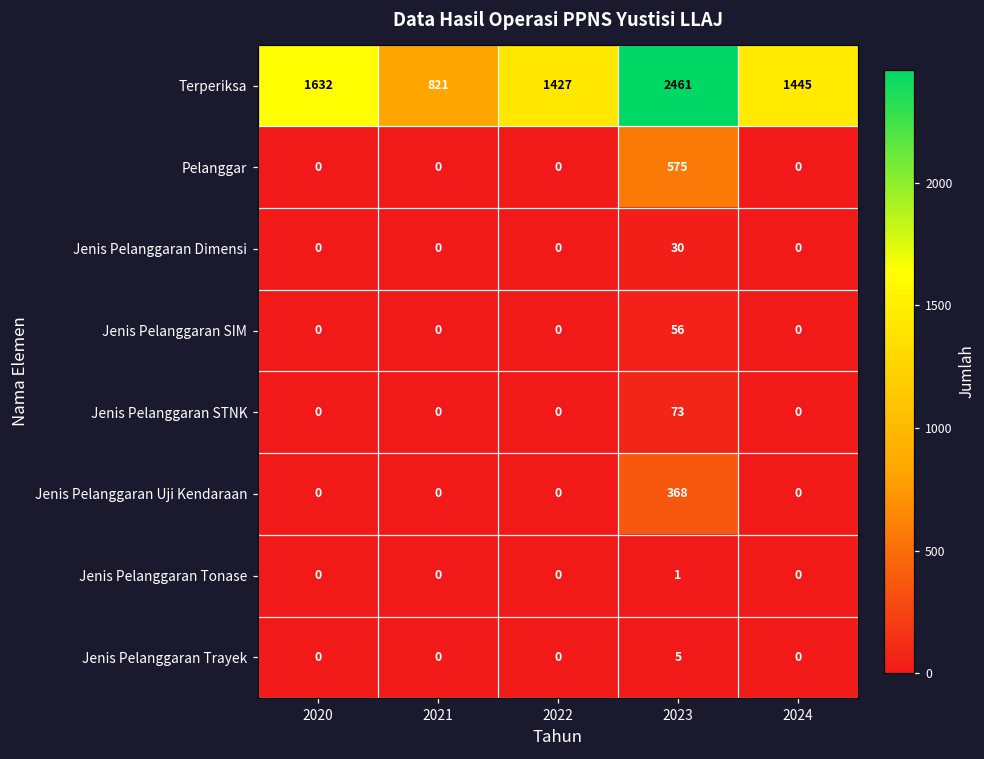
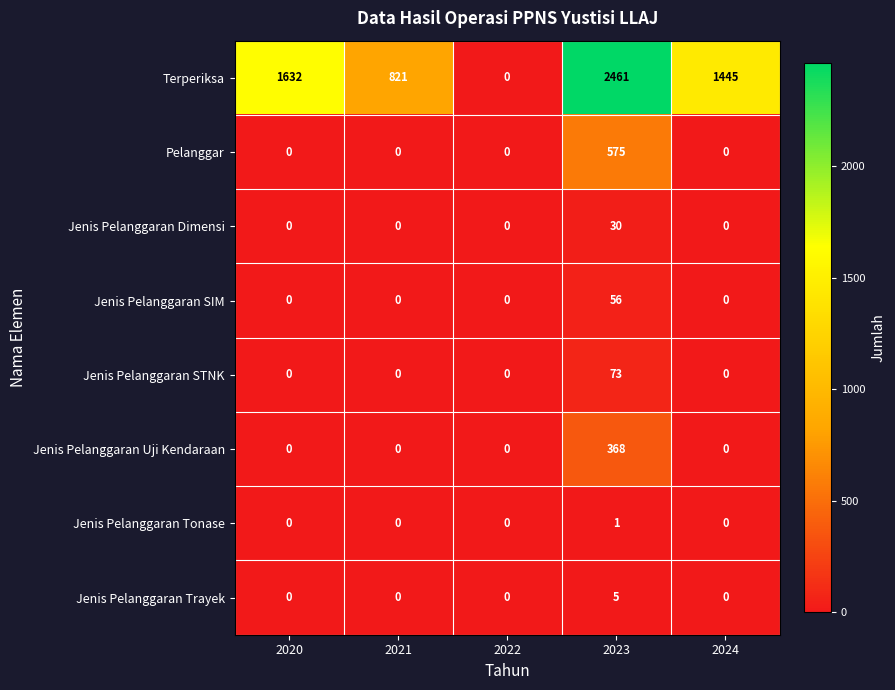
Terperiksa, 2022: 1427 -> 0
